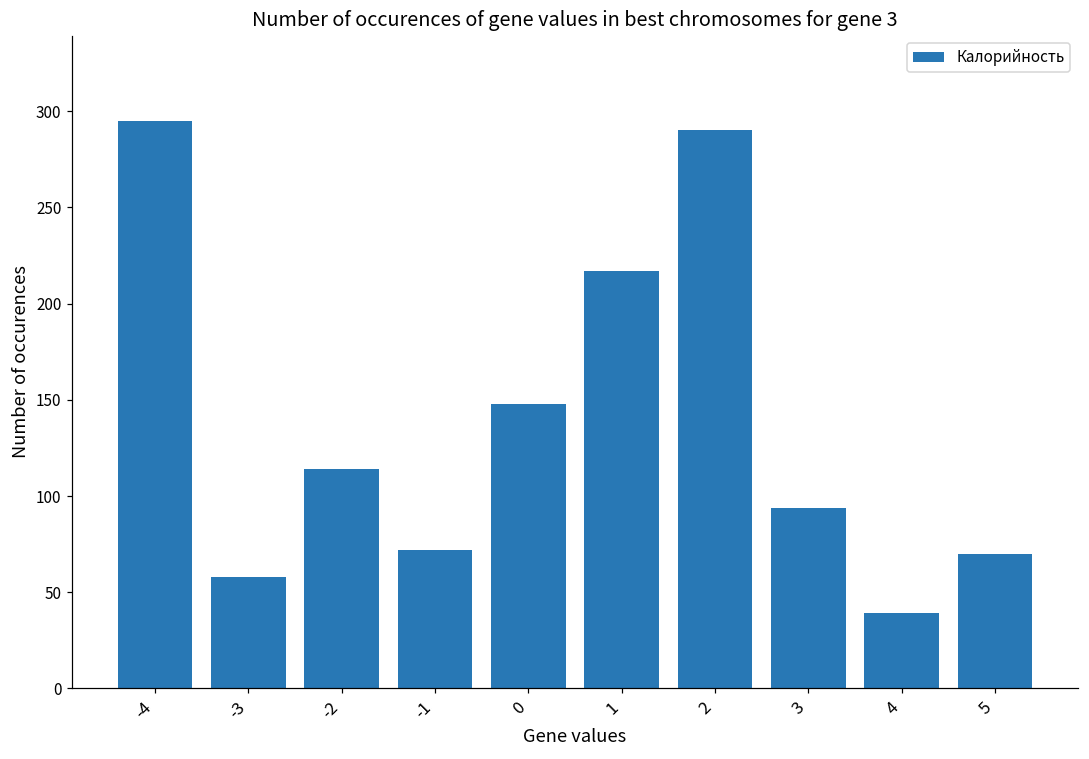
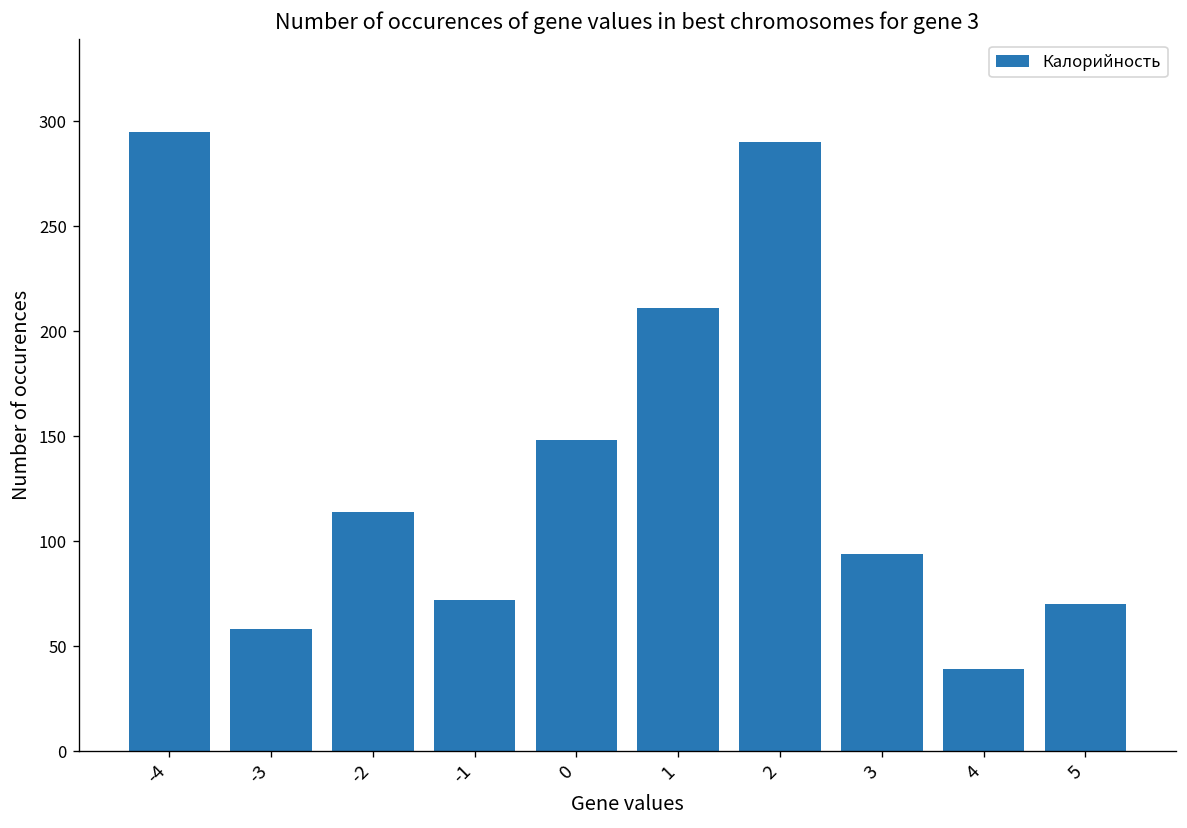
1: 217 -> 211
